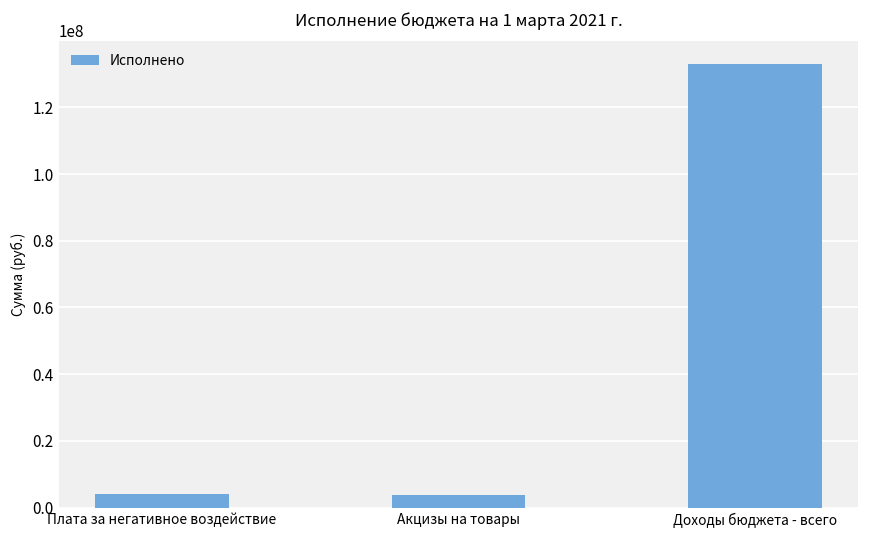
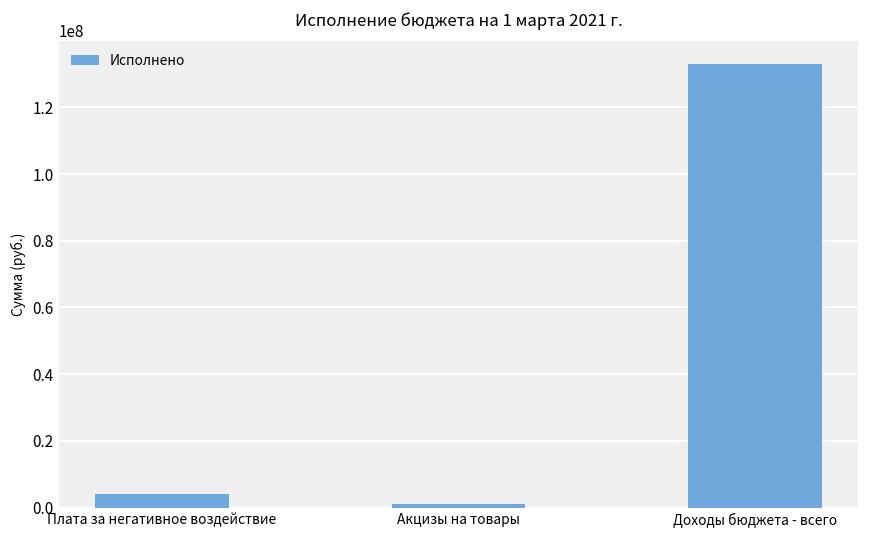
Акцизы на товары: 4000000 -> 1000000
